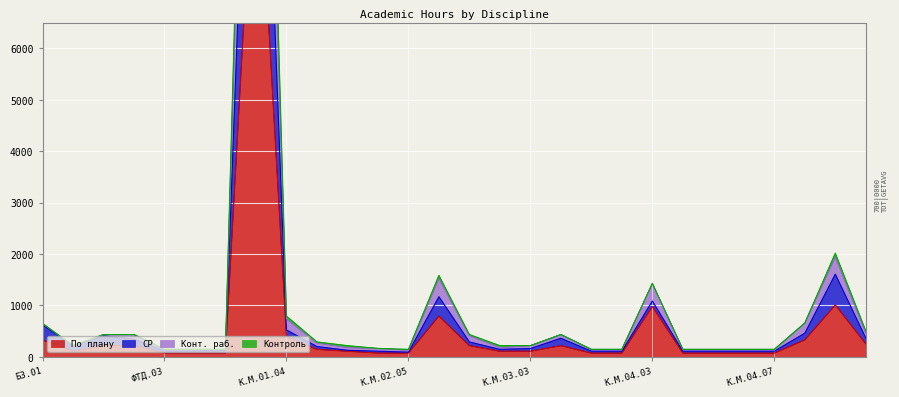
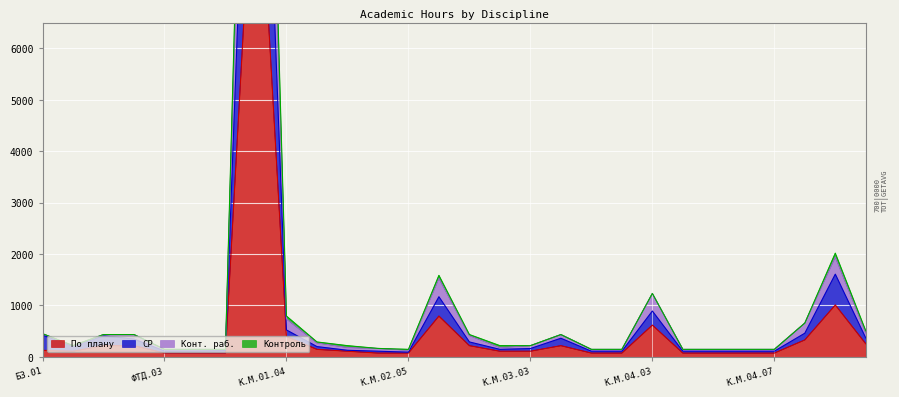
По плану, Б3.01: 300 -> 100
По плану, К.М.04.03: 1000 -> 600
СР, К.М.04.03: 100 -> 300
